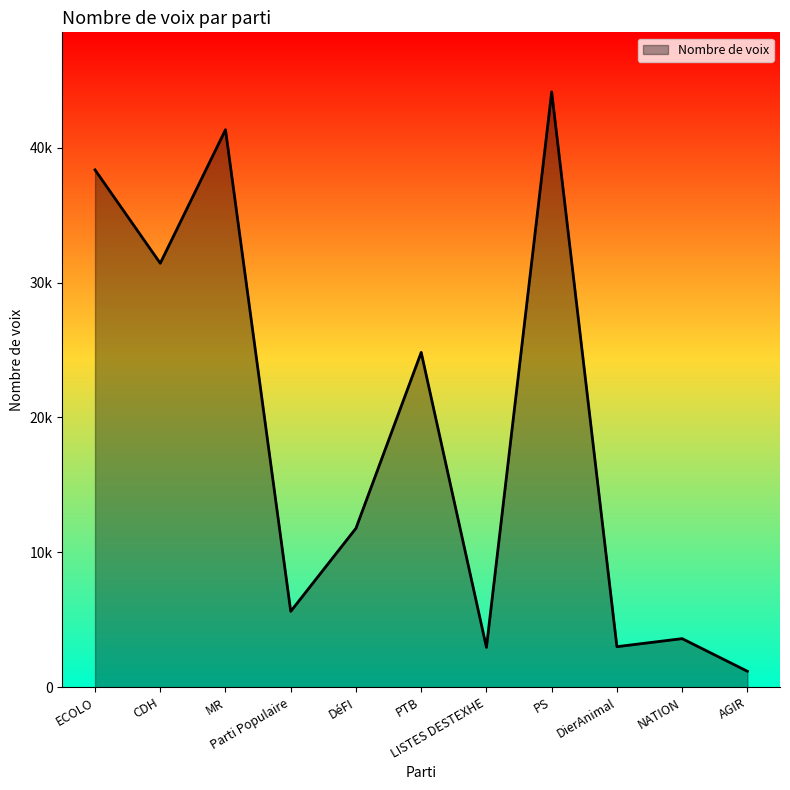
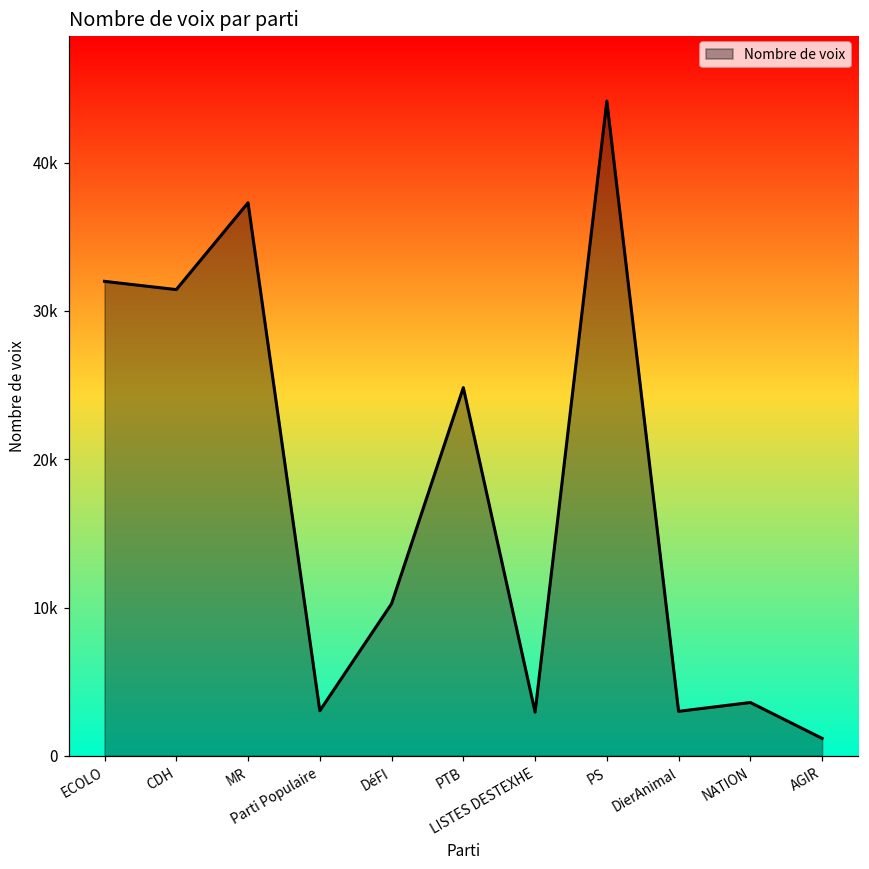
ECOLO: 38400 -> 32000
MR: 41300 -> 37300
Parti Populaire: 5600 -> 3000
DéFI: 11800 -> 10300
